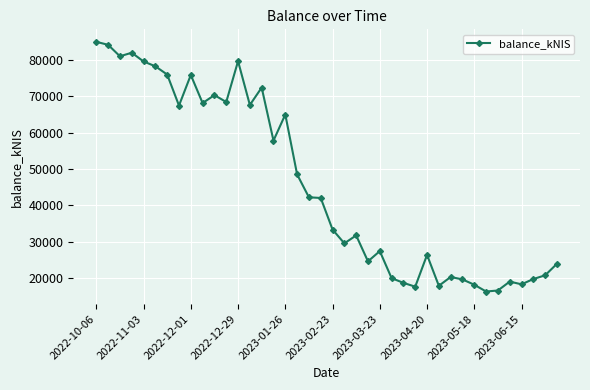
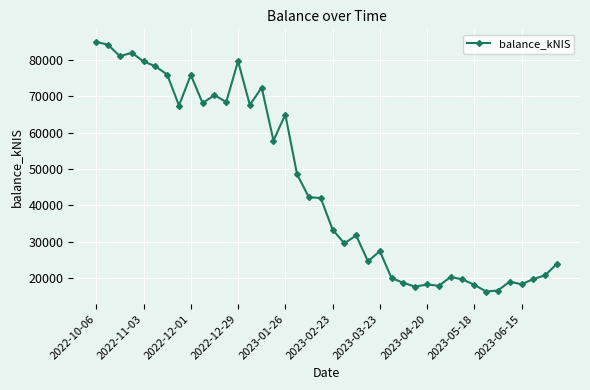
2023-04-20: 26000 -> 18000
